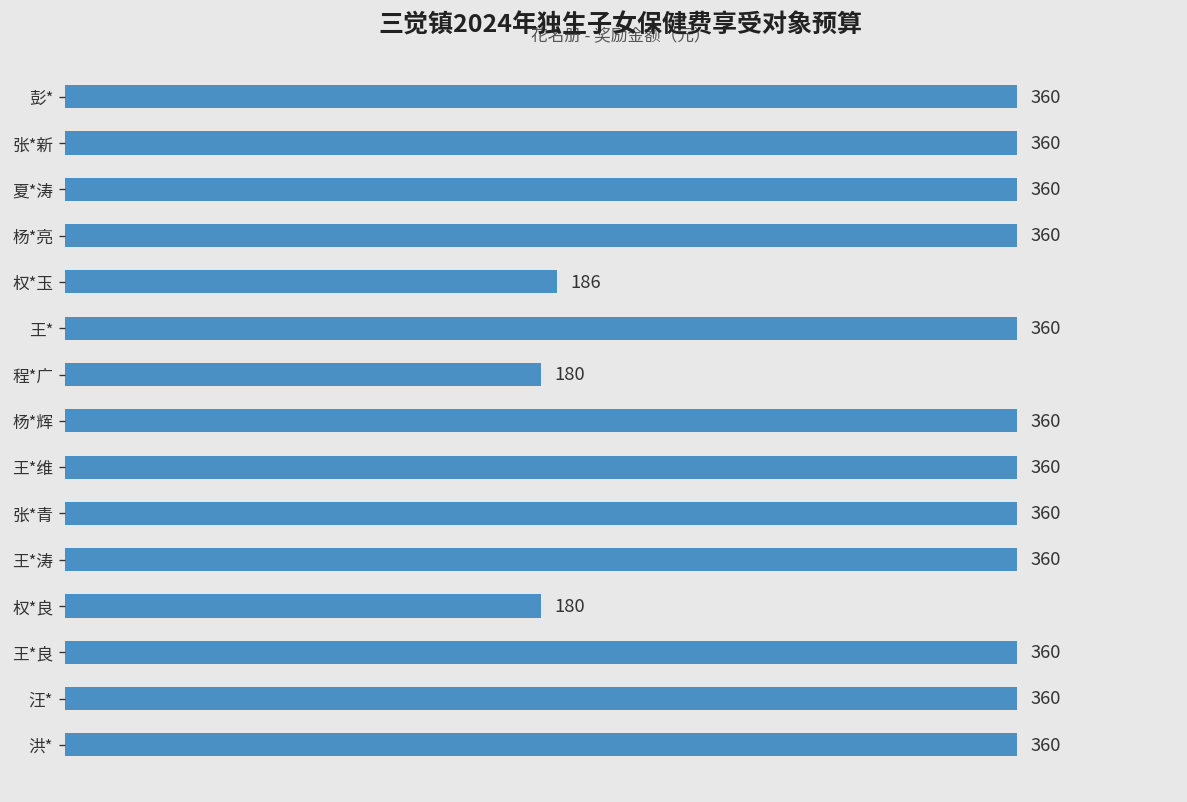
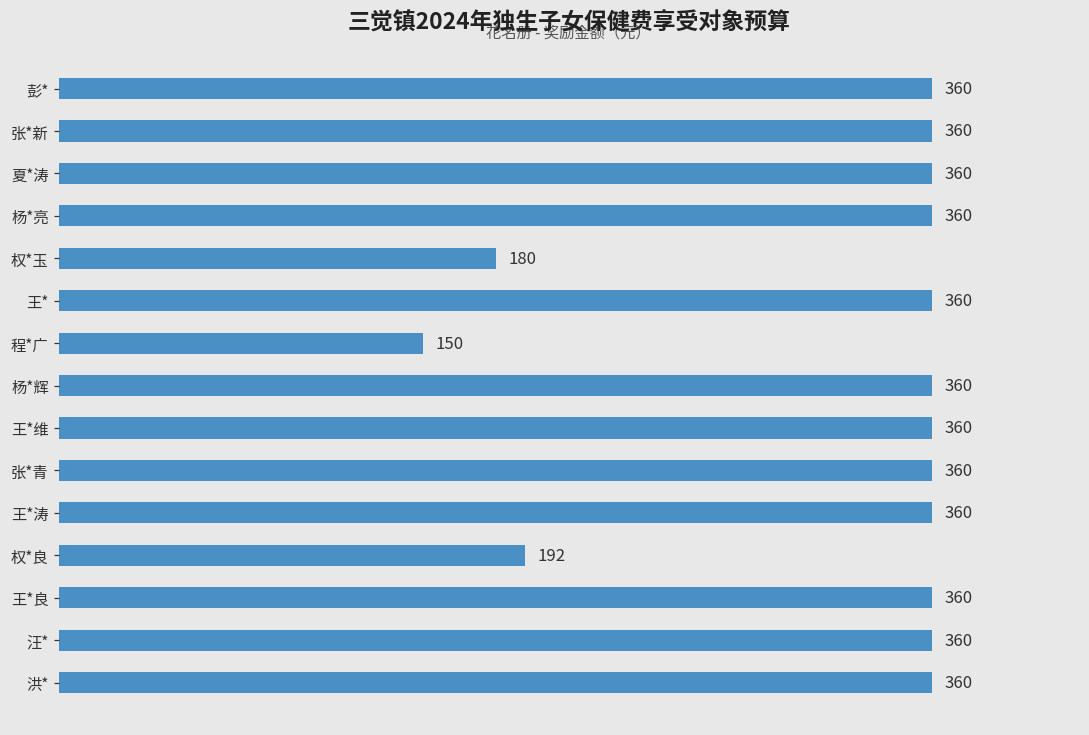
权*玉: 186 -> 180
程*广: 180 -> 150
权*良: 180 -> 192
